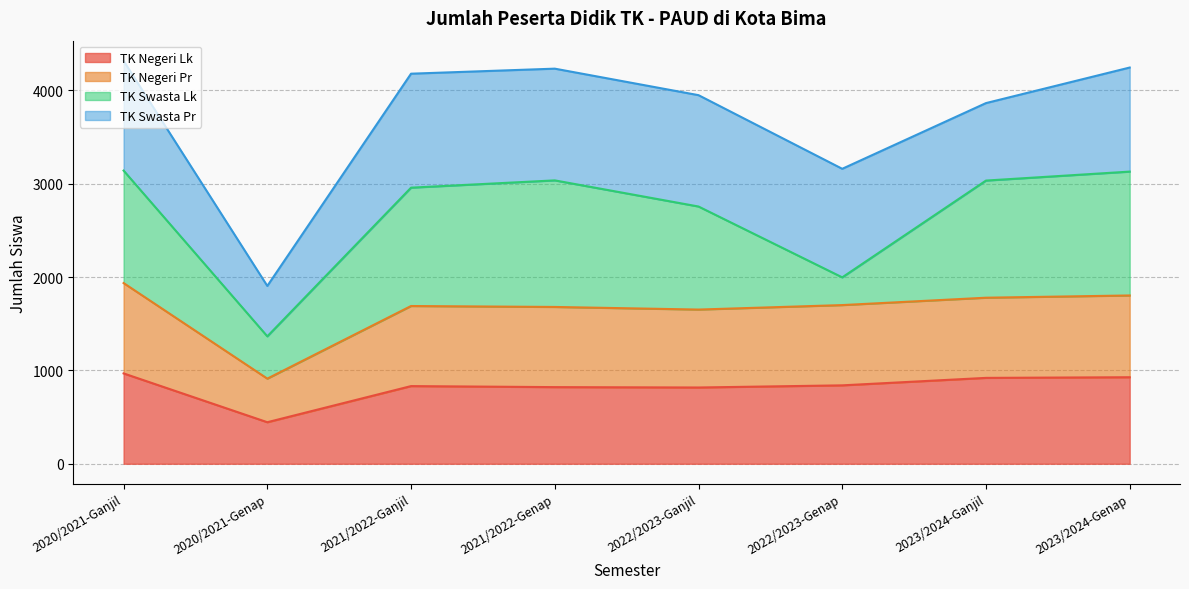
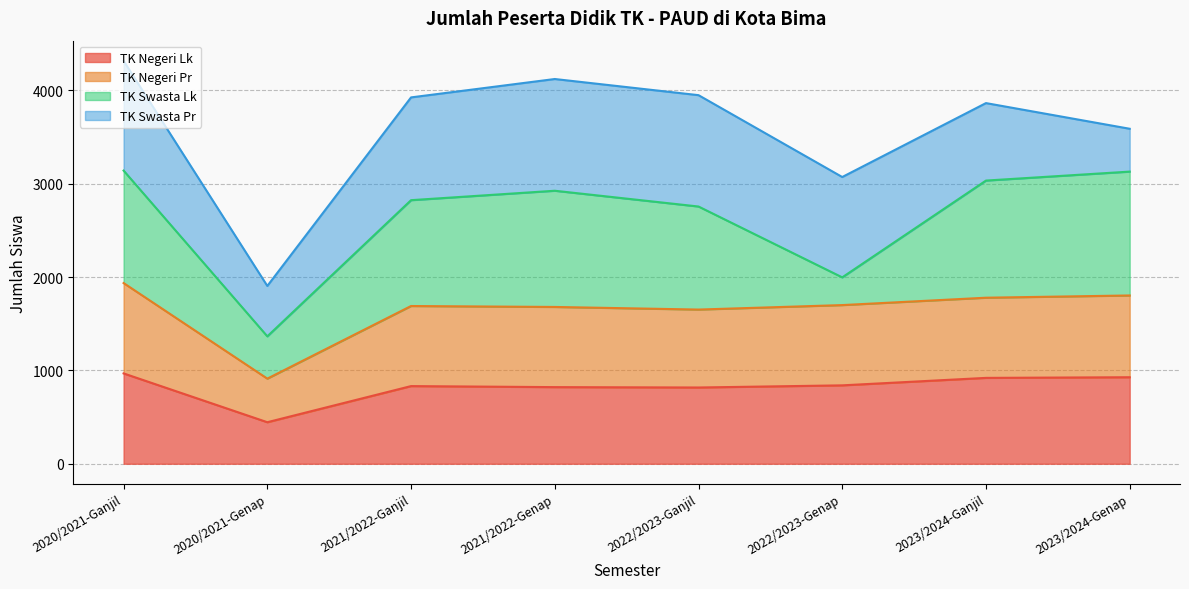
TK Swasta Lk, 2021/2022-Ganjil: 1300 -> 1100
TK Swasta Pr, 2021/2022-Ganjil: 1200 -> 1100
TK Swasta Lk, 2021/2022-Genap: 1400 -> 1200
TK Swasta Pr, 2022/2023-Genap: 1200 -> 1100
TK Swasta Pr, 2023/2024-Genap: 1100 -> 500
